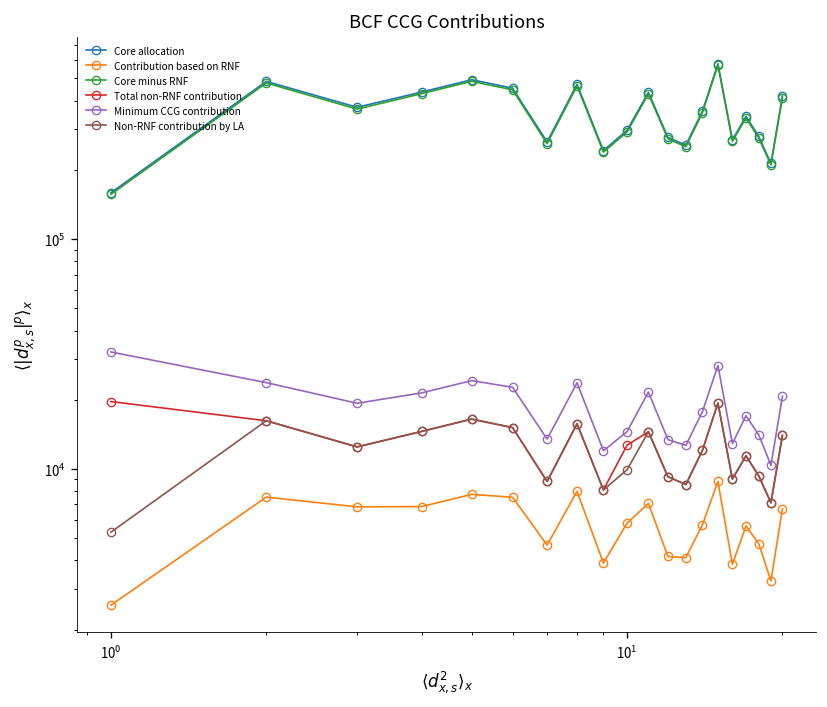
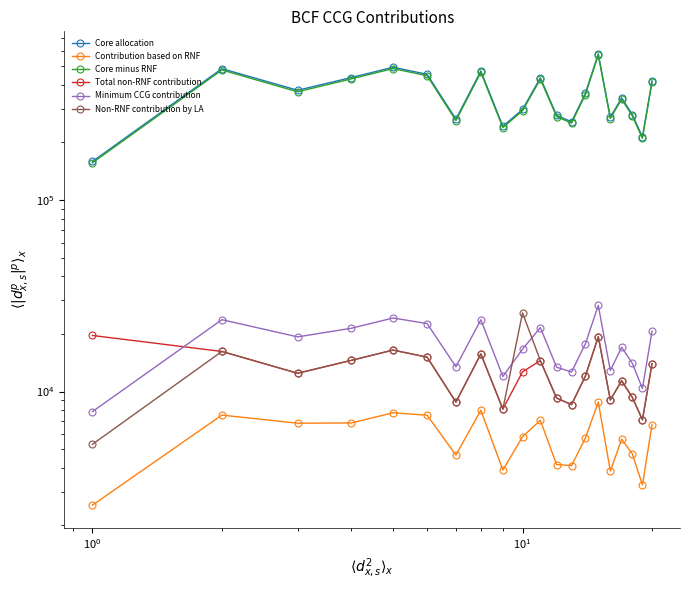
Minimum CCG contribution, 10^0: 32000 -> 7900
Minimum CCG contribution, 10^1: 15000 -> 17000
Non-RNF contribution by LA, 10^1: 10000 -> 26000
